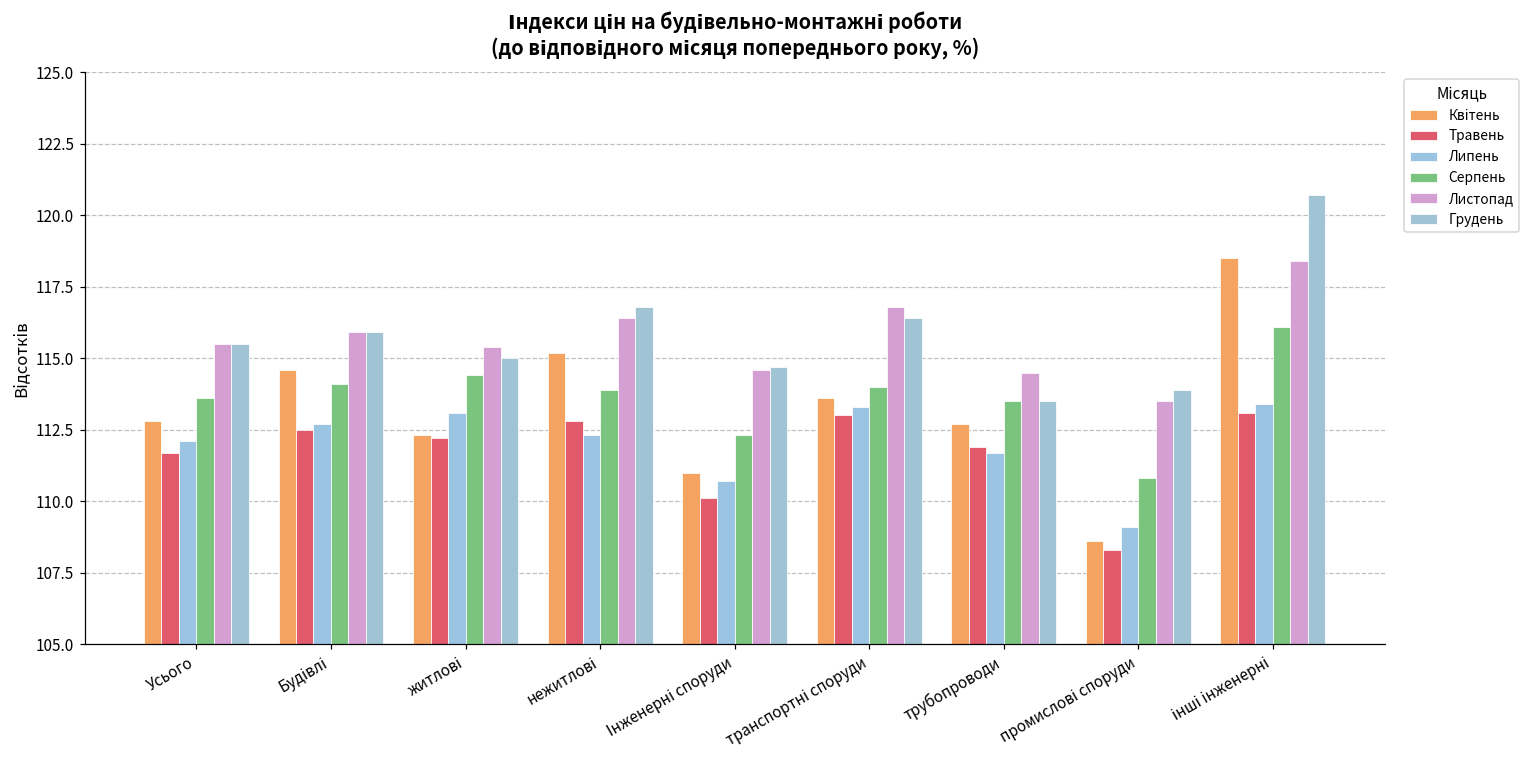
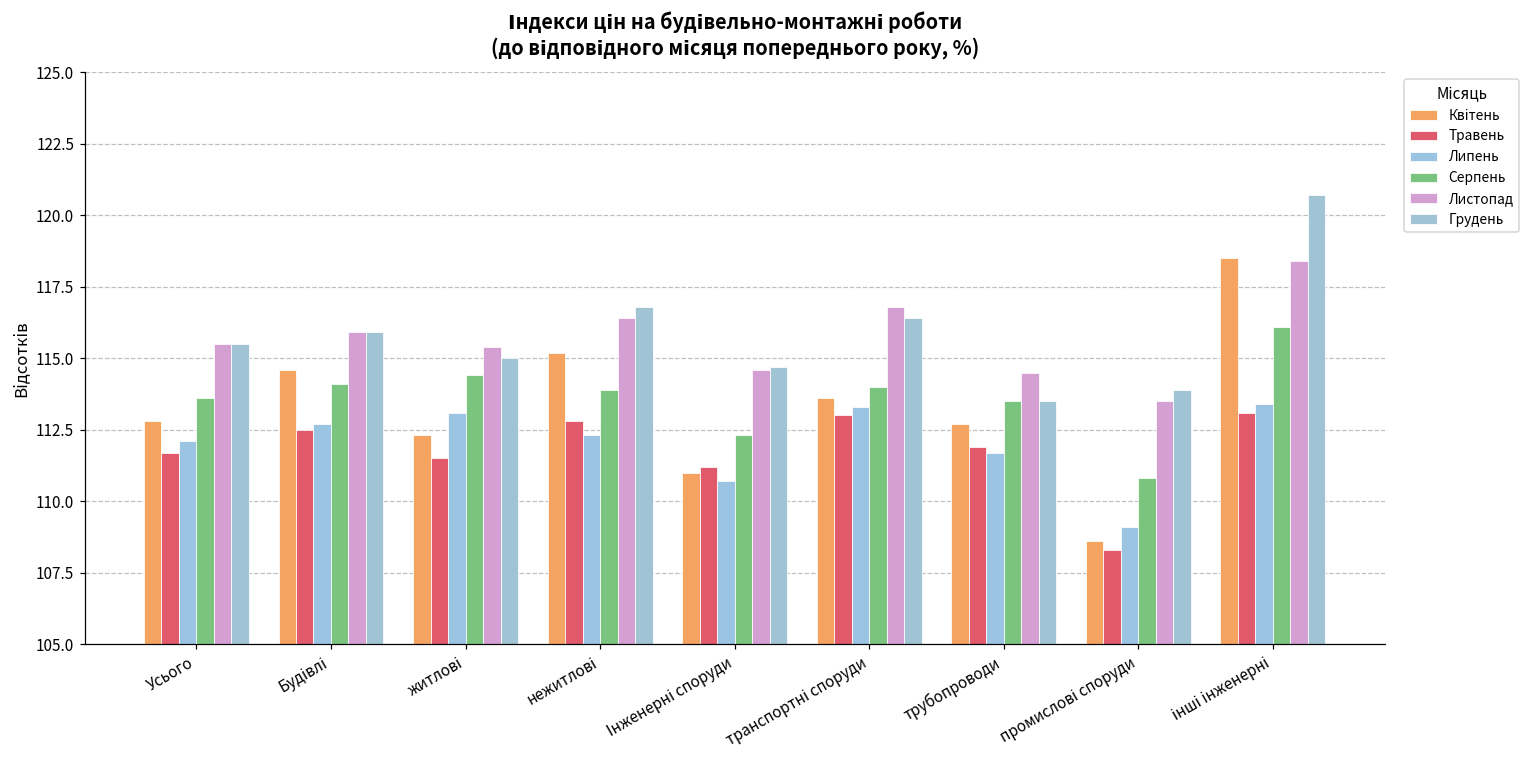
Травень, житлові: 112.2 -> 111.5
Травень, Інженерні споруди: 110.1 -> 111.2
